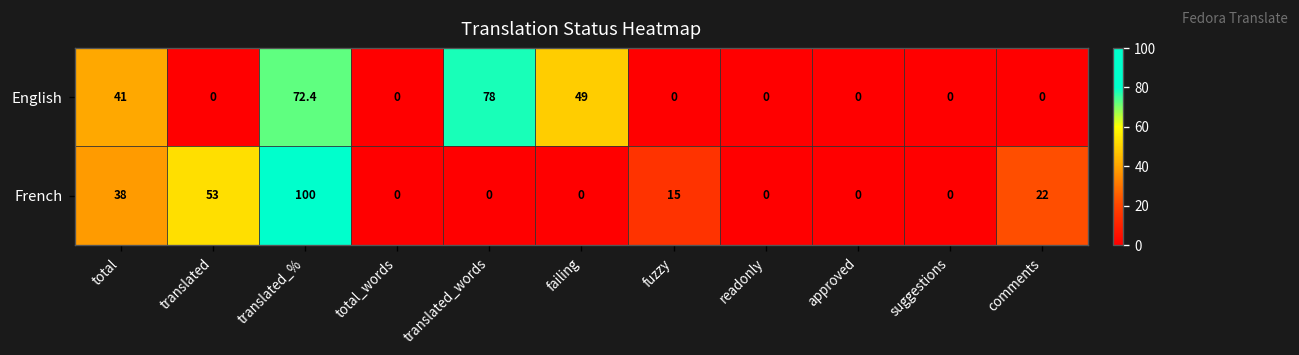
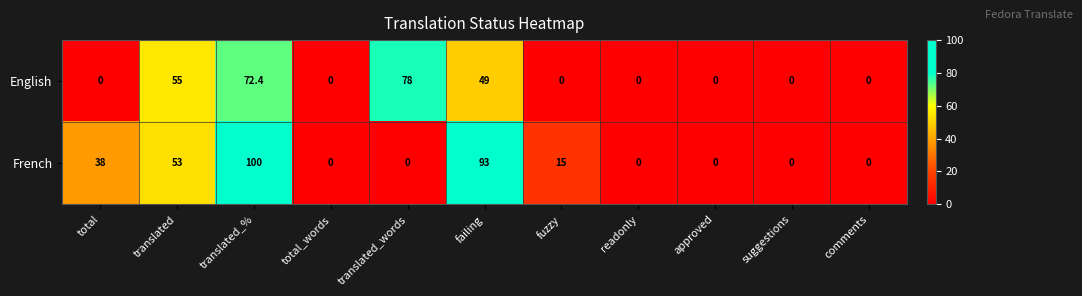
English, total: 41 -> 0
English, translated: 0 -> 55
French, failing: 0 -> 93
French, comments: 22 -> 0
